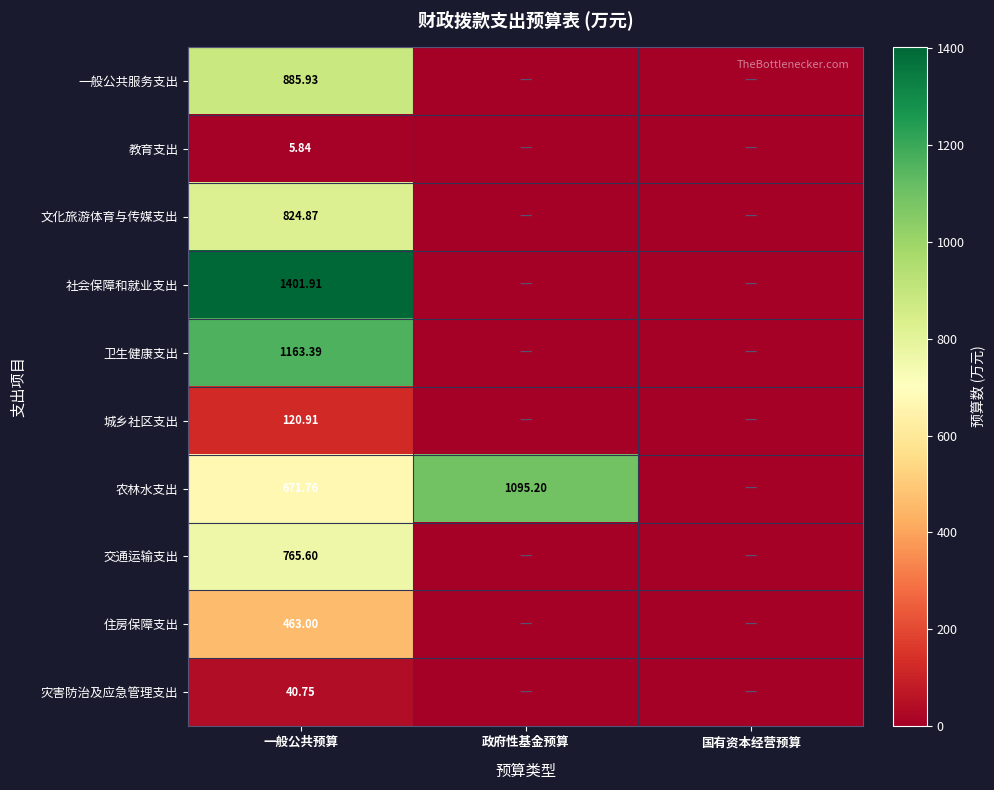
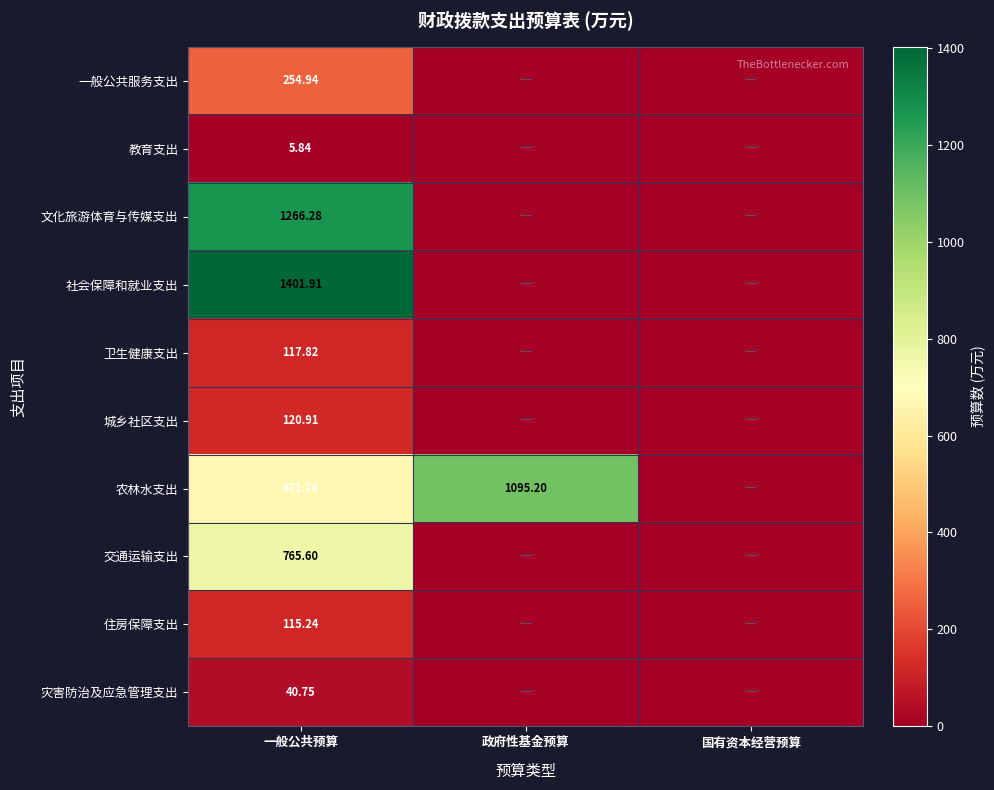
一般公共服务支出, 一般公共预算: 885.93 -> 254.94
文化旅游体育与传媒支出, 一般公共预算: 824.87 -> 1266.28
卫生健康支出, 一般公共预算: 1163.39 -> 117.82
住房保障支出, 一般公共预算: 463.00 -> 115.24
